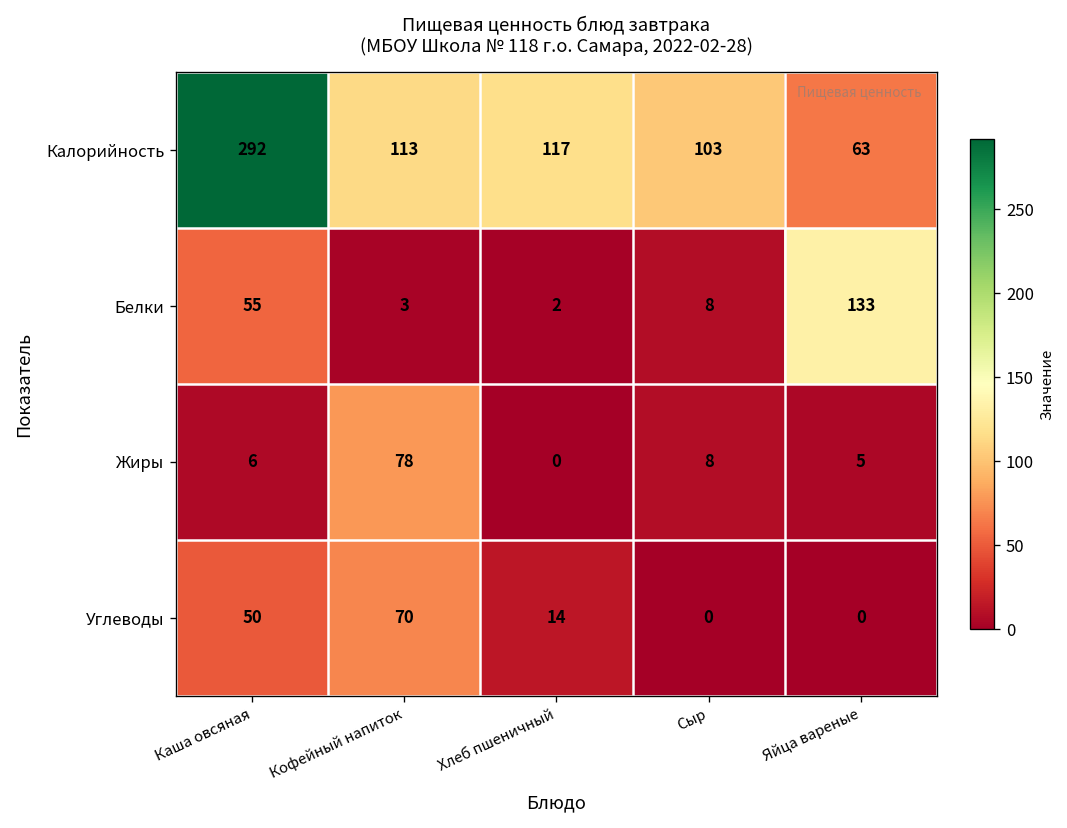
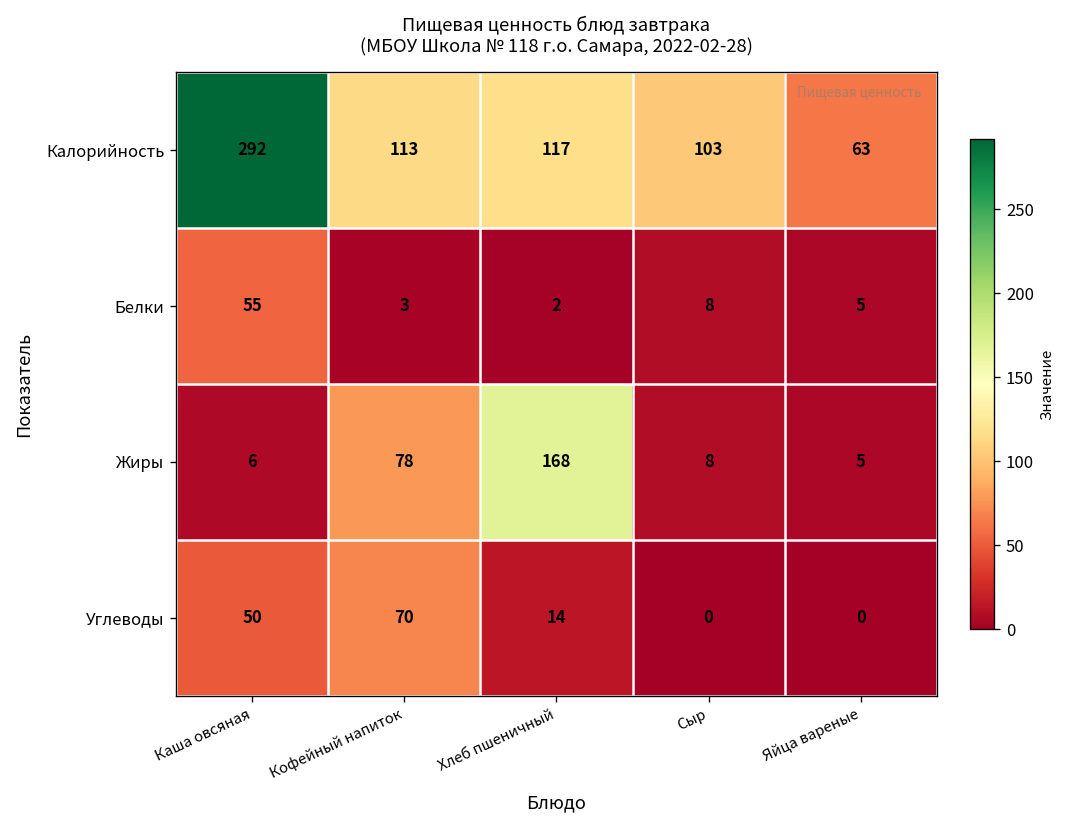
Белки, Яйца вареные: 133 -> 5
Жиры, Хлеб пшеничный: 0 -> 168
